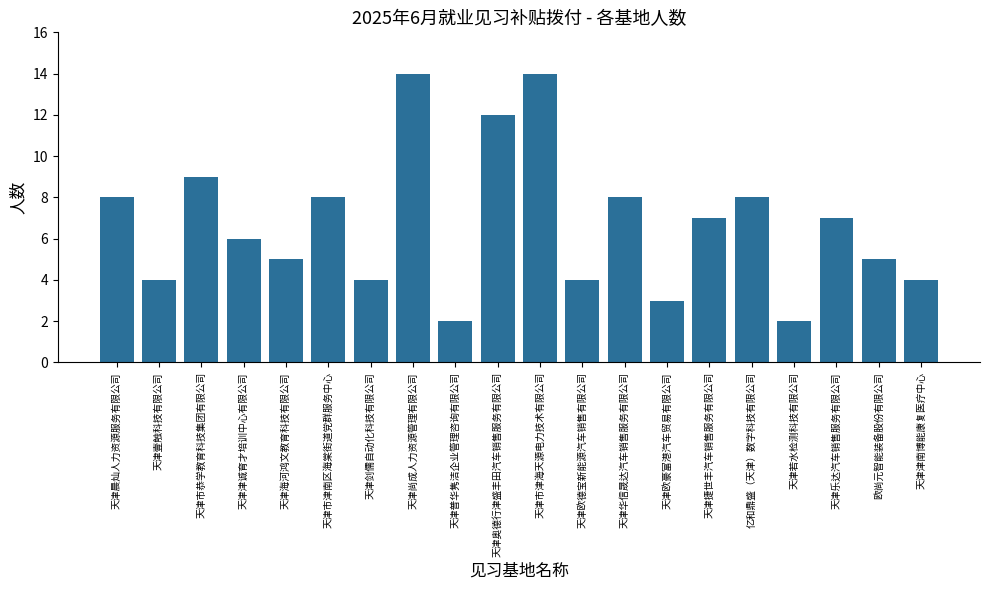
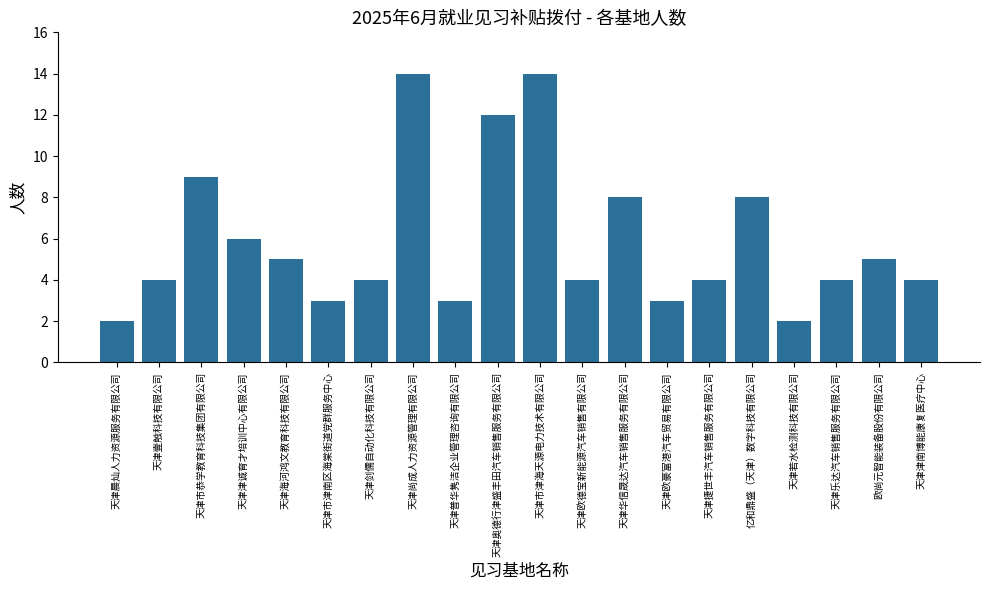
天津晨灿人力资源服务有限公司: 8 -> 2
天津市津南区海棠街道党群服务中心: 8 -> 3
天津普华隽洁企业管理咨询有限公司: 2 -> 3
天津捷世丰汽车销售服务有限公司: 7 -> 4
天津乐达汽车销售服务有限公司: 7 -> 4
